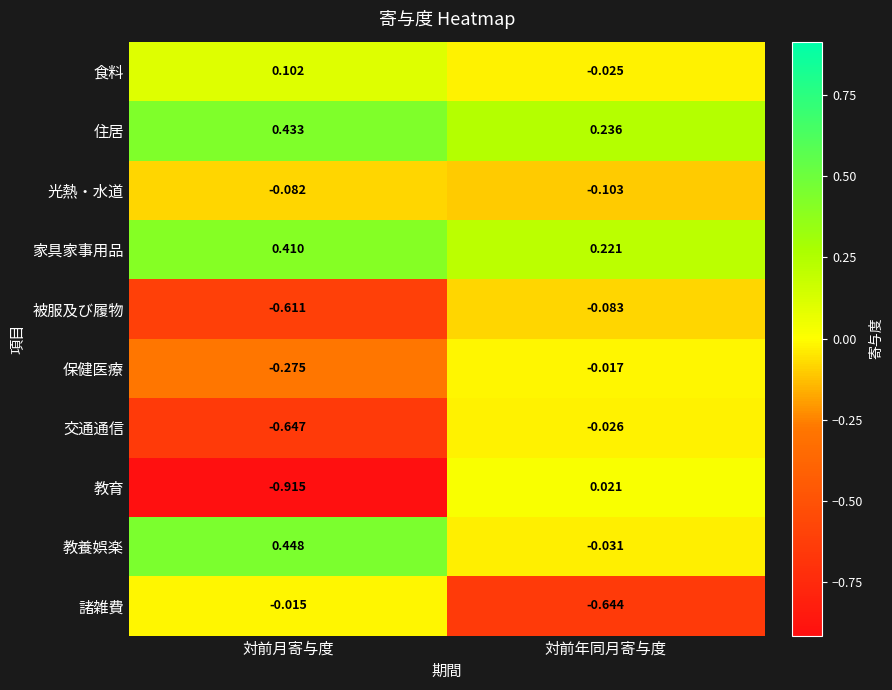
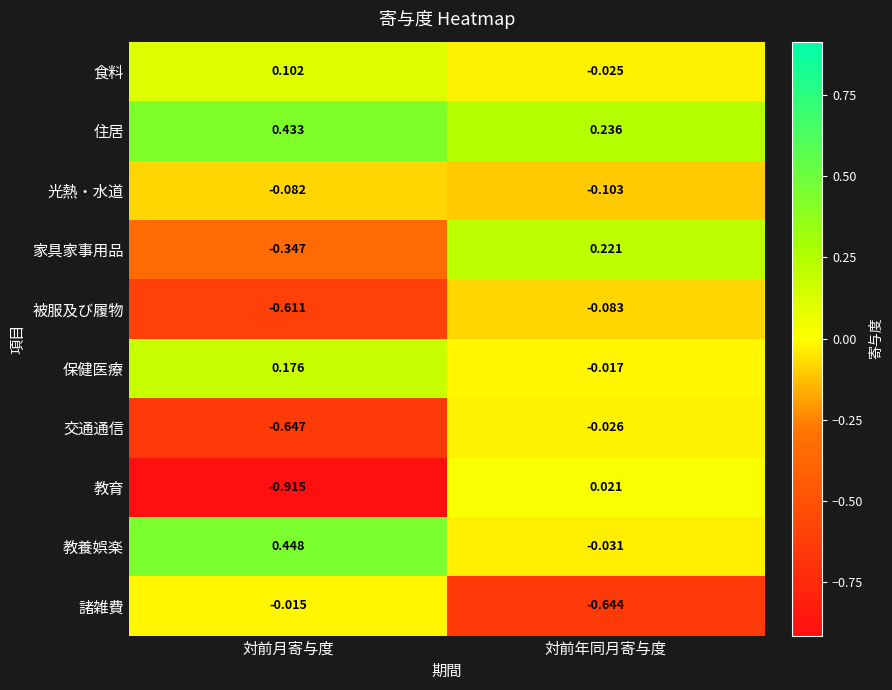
家具家事用品, 対前月寄与度: 0.410 -> -0.347
保健医療, 対前月寄与度: -0.275 -> 0.176
